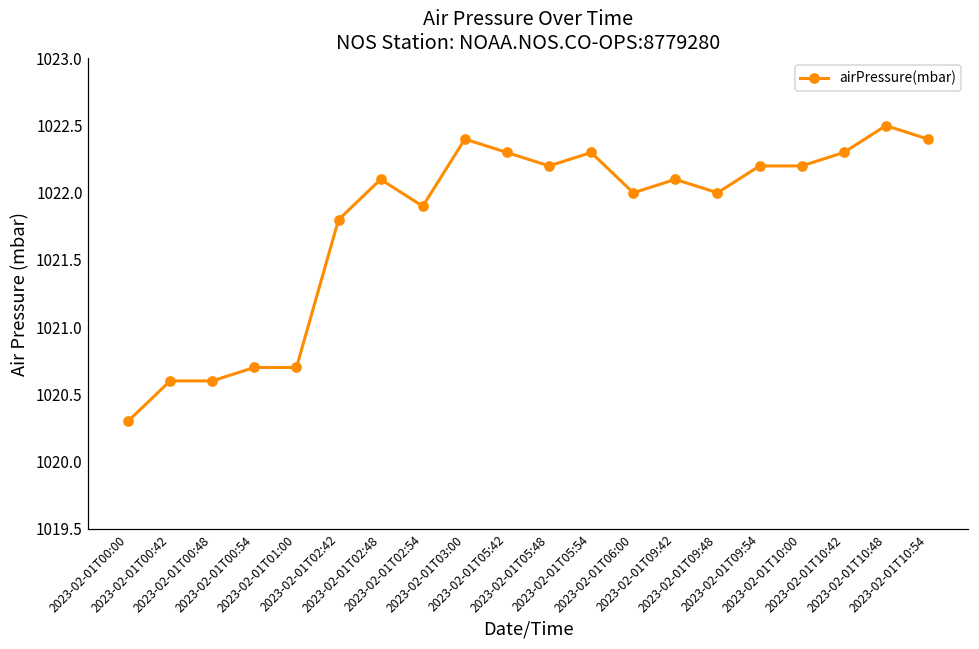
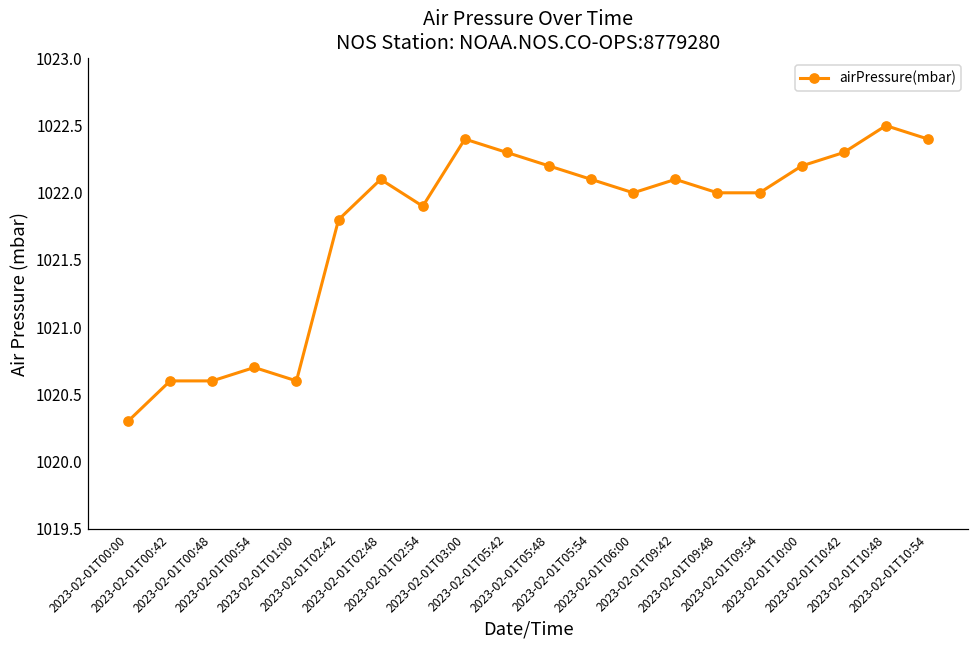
2023-02-01T01:00: 1020.7 -> 1020.6
2023-02-01T05:54: 1022.3 -> 1022.1
2023-02-01T09:54: 1022.2 -> 1022.0
